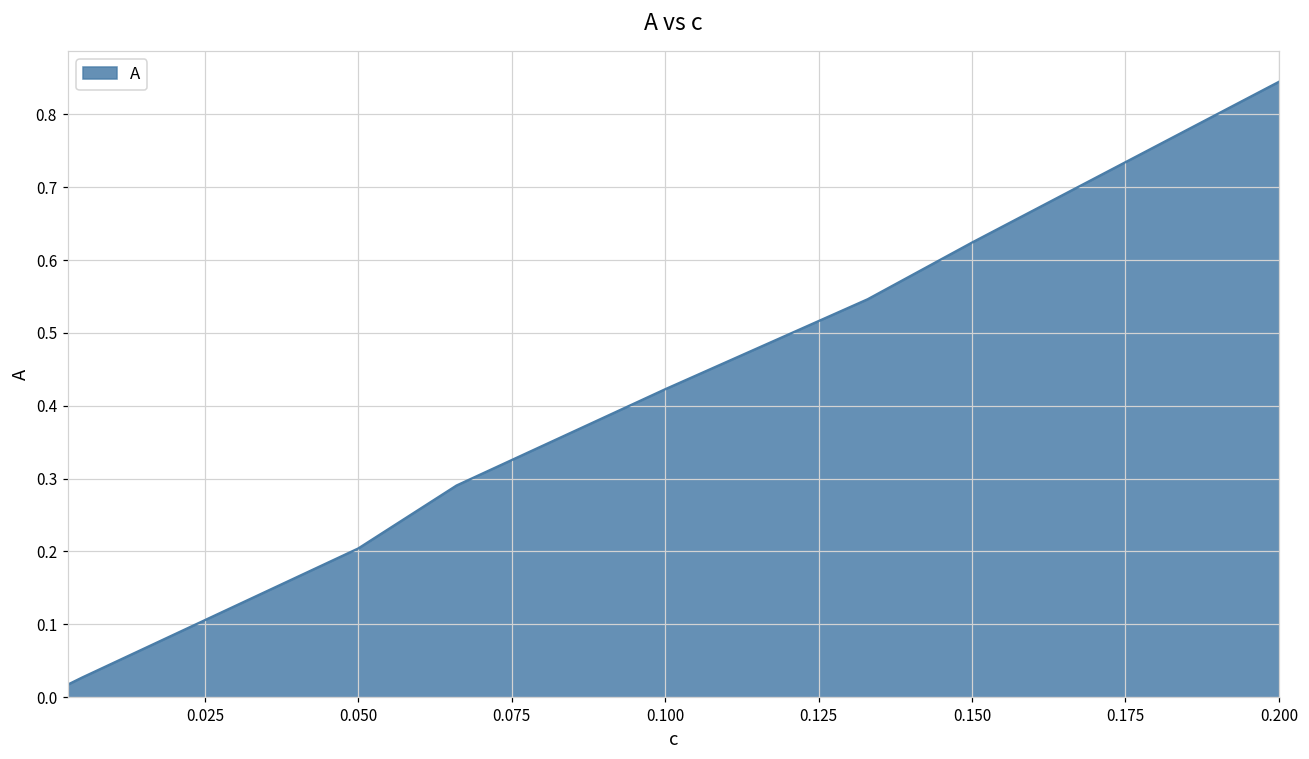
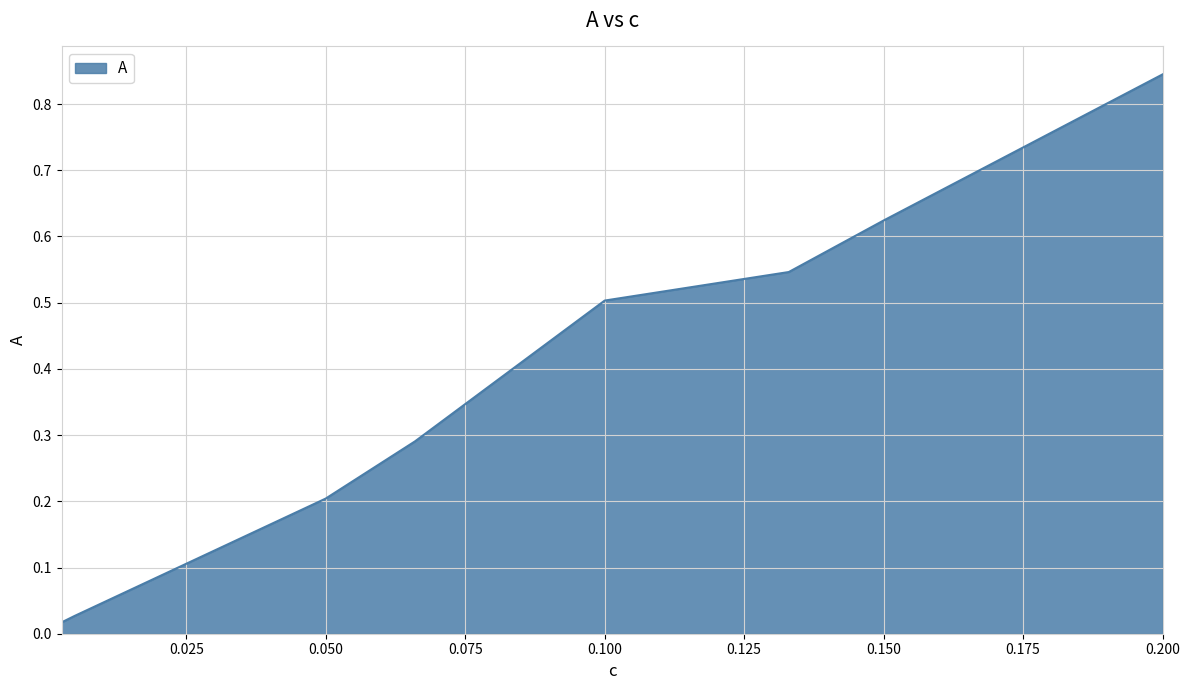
0.100: 0.42 -> 0.50
